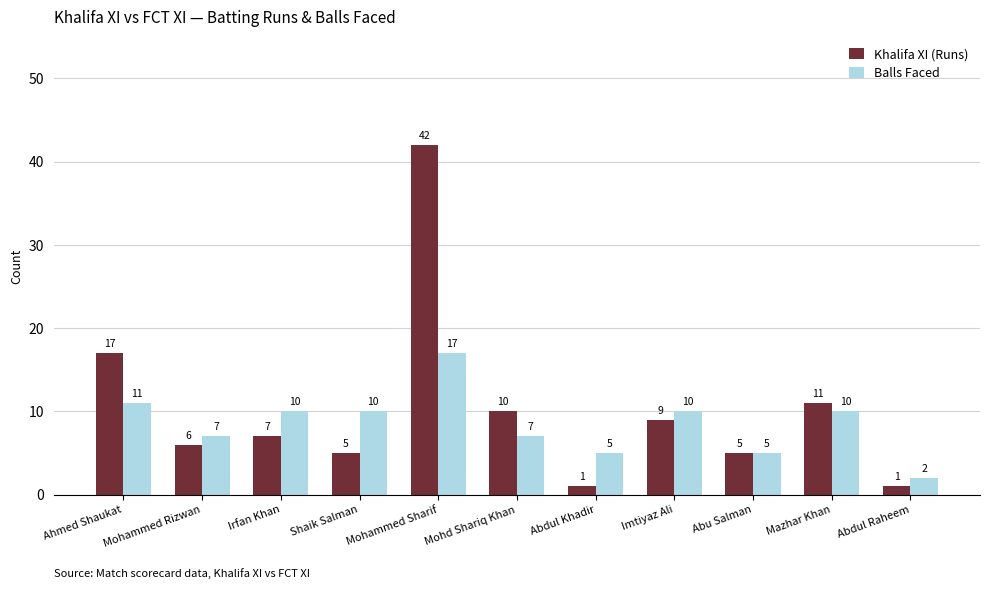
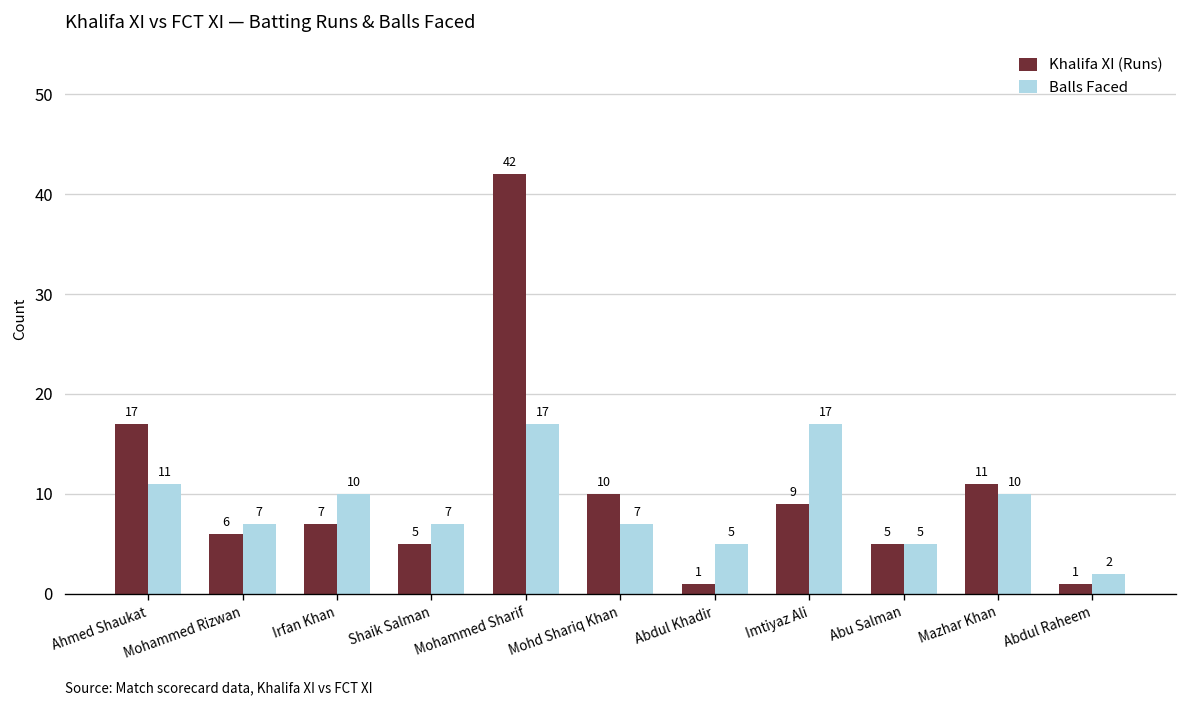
Balls Faced, Shaik Salman: 10 -> 7
Balls Faced, Imtiyaz Ali: 10 -> 17
